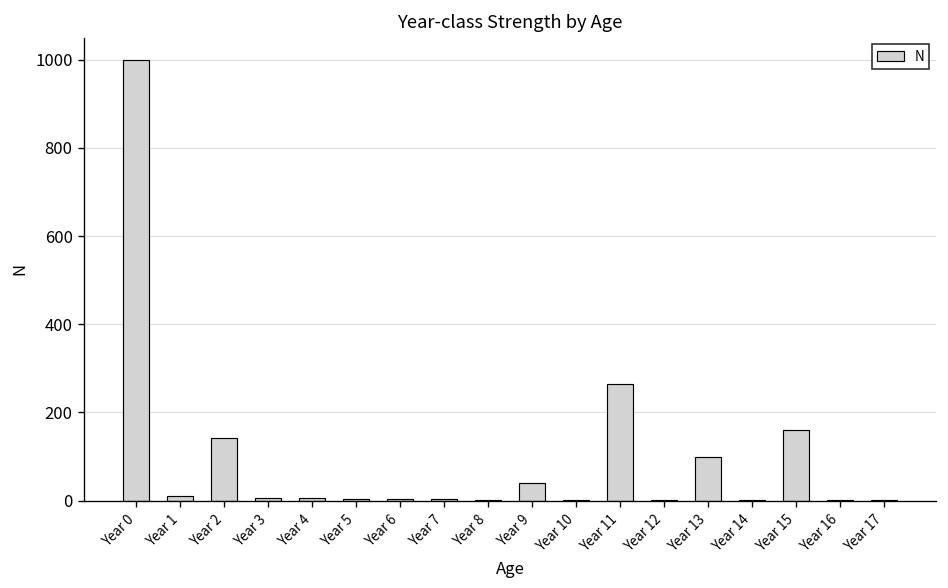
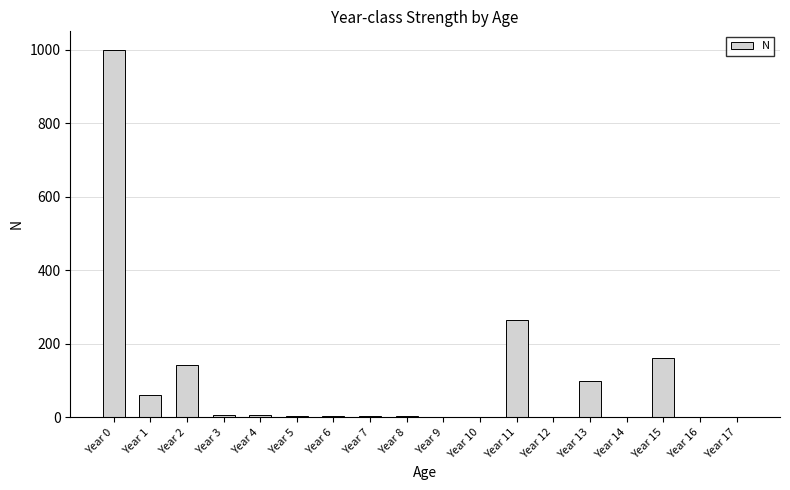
Year 1: 10 -> 60
Year 9: 40 -> 0
